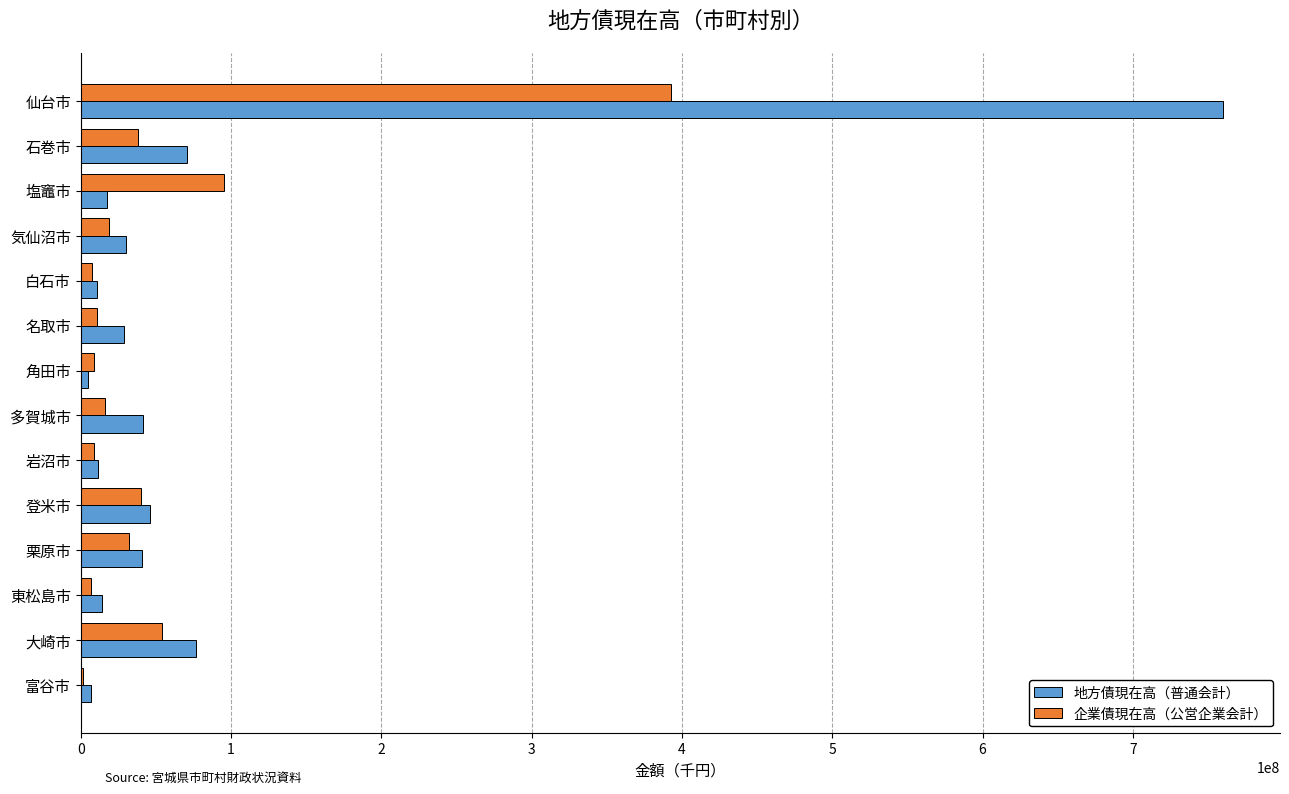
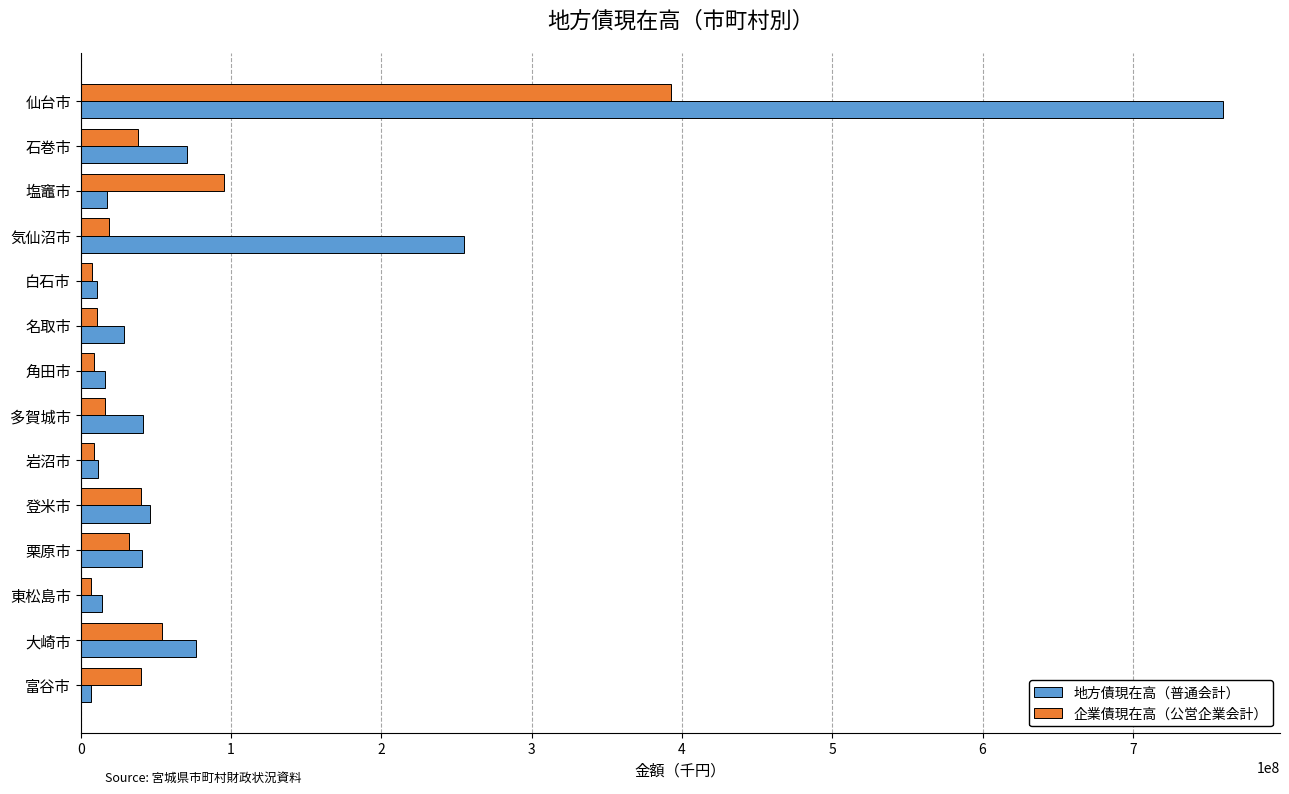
地方債現在高（普通会計）, 気仙沼市: 30000000 -> 255000000
地方債現在高（普通会計）, 角田市: 5000000 -> 16000000
企業債現在高（公営企業会計）, 富谷市: 2000000 -> 40000000
